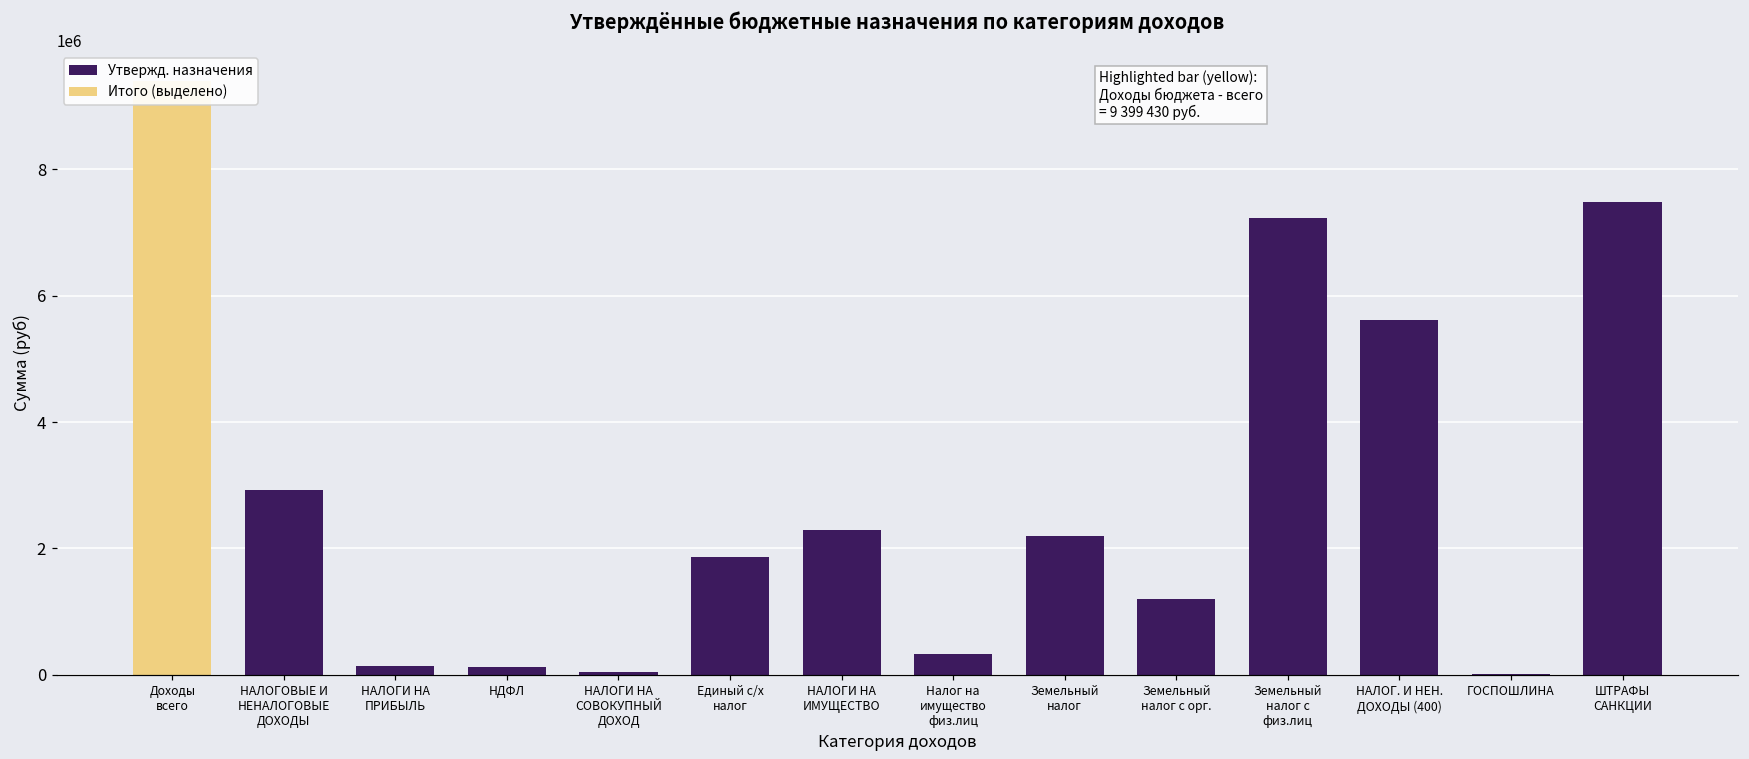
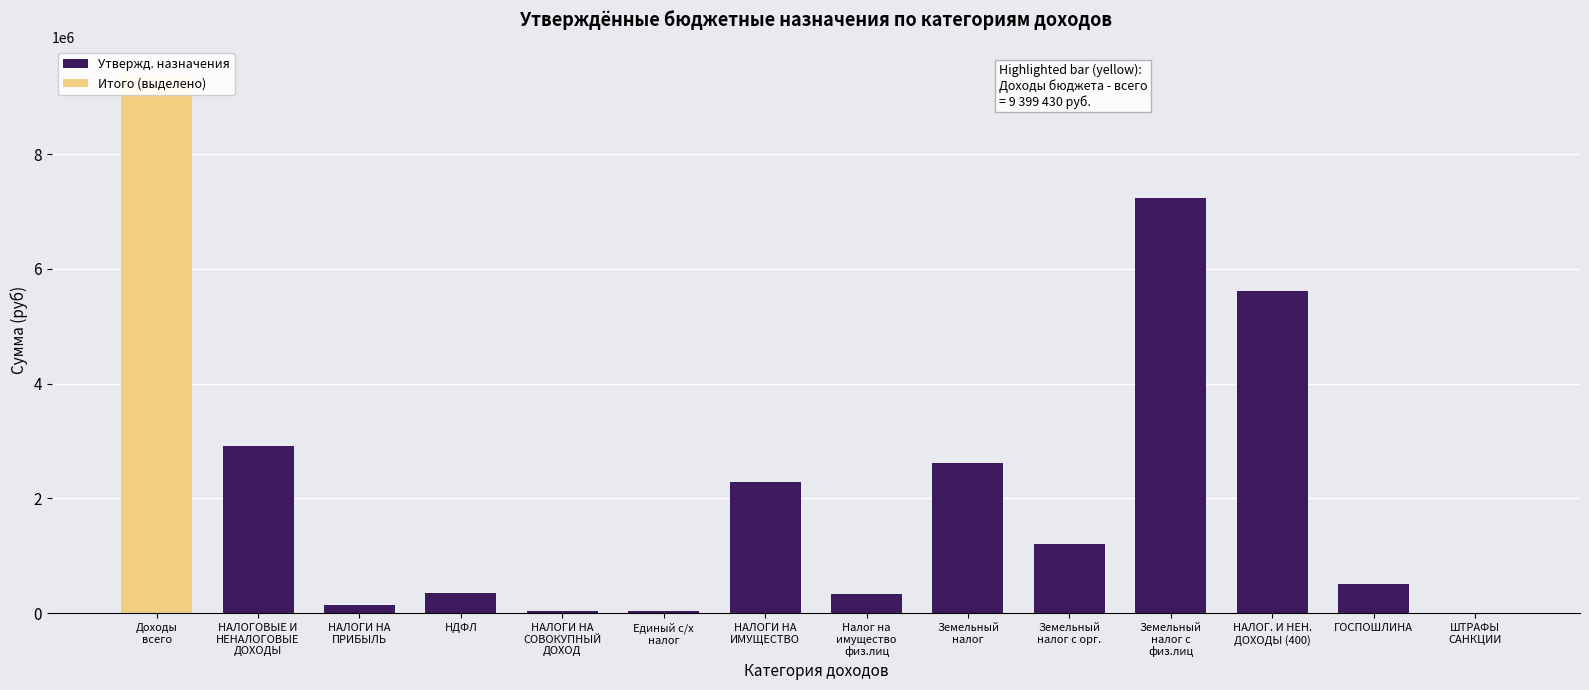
НДФЛ: 100000 -> 300000
Единый с/х налог: 1900000 -> 0
Земельный налог: 2200000 -> 2600000
ГОСПОШЛИНА: 0 -> 500000
ШТРАФЫ САНКЦИИ: 7500000 -> 0
